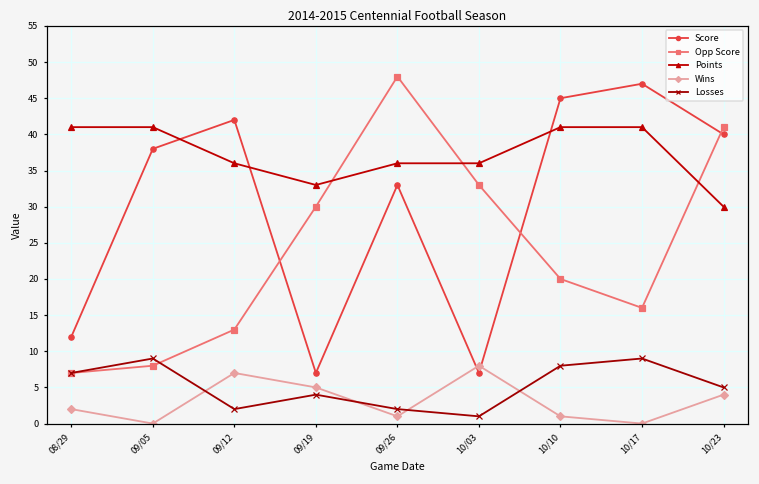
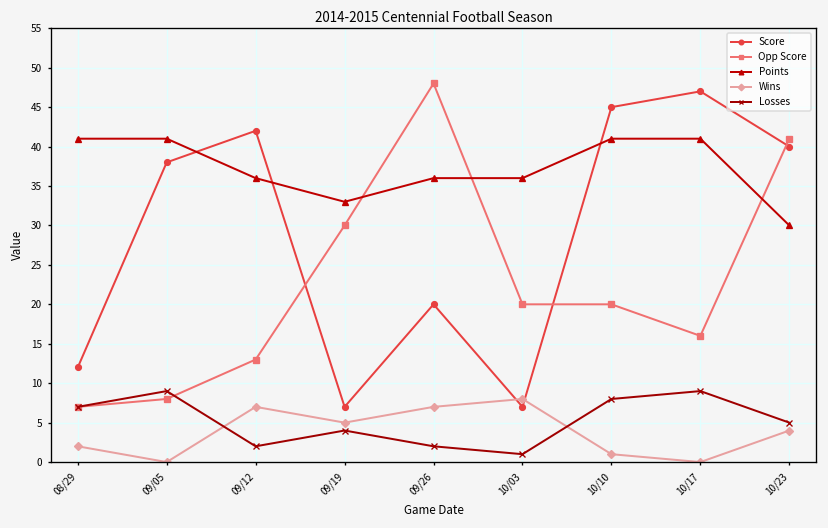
Score, 09/26: 33 -> 20
Wins, 09/26: 1 -> 7
Opp Score, 10/03: 33 -> 20
